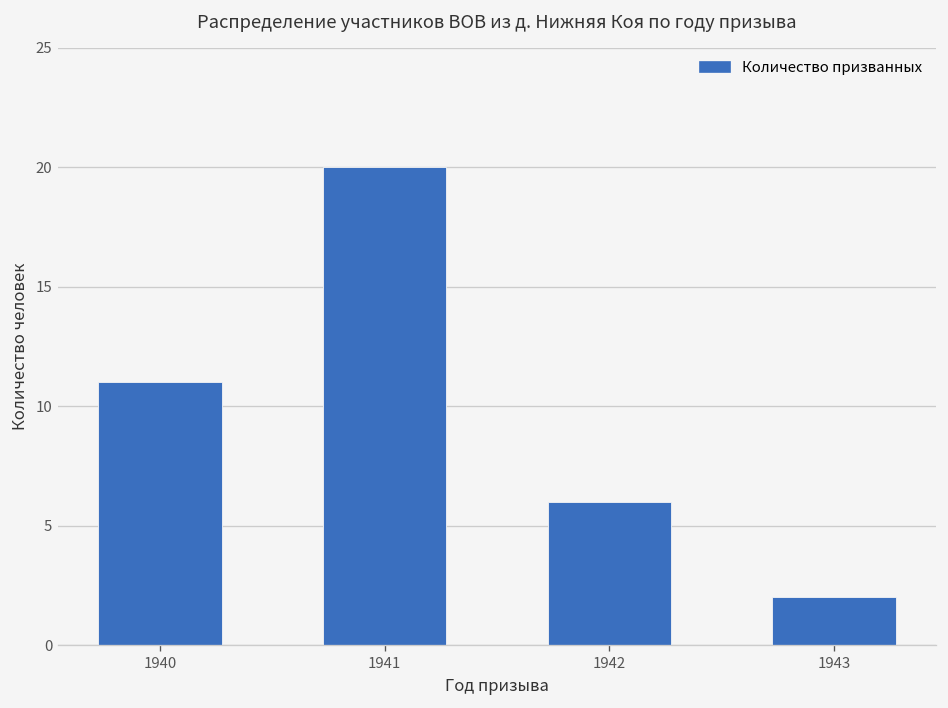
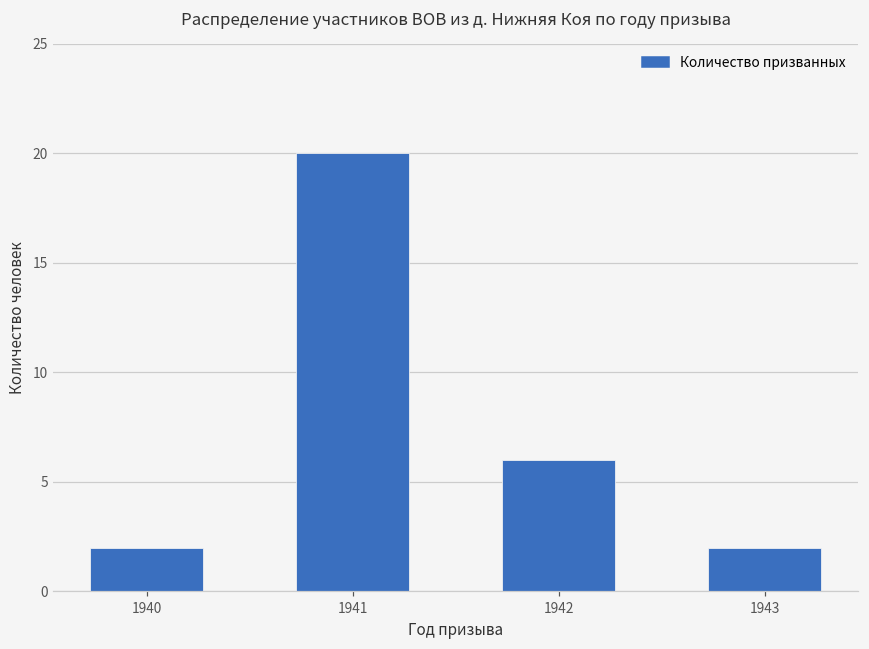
1940: 11 -> 2
